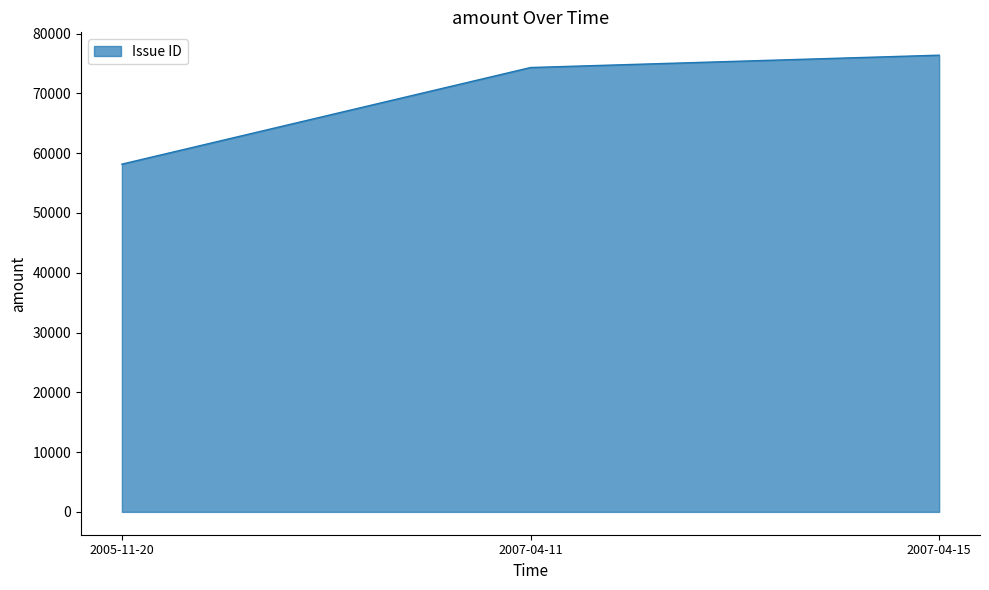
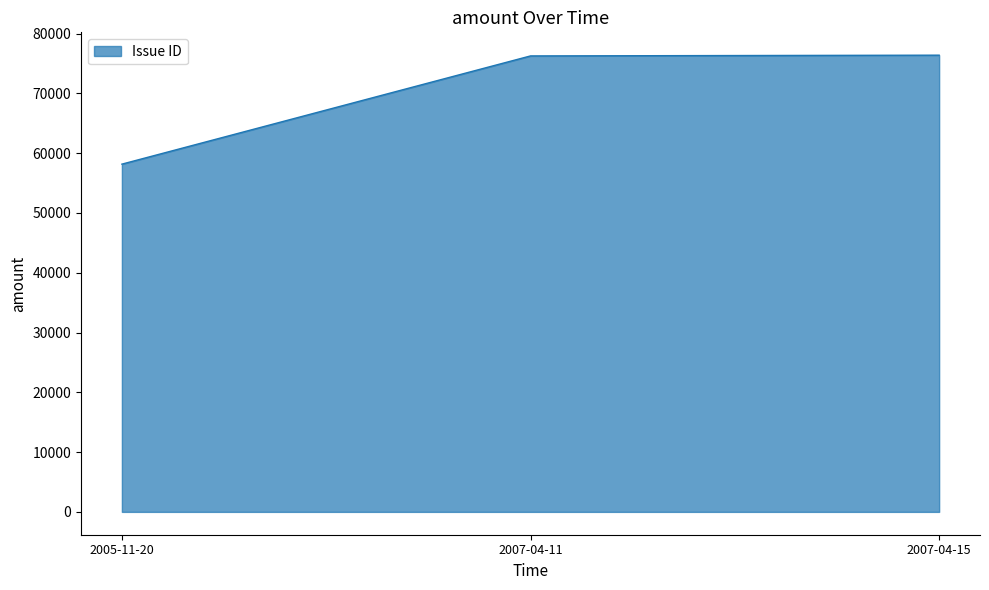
2007-04-11: 74000 -> 76000
